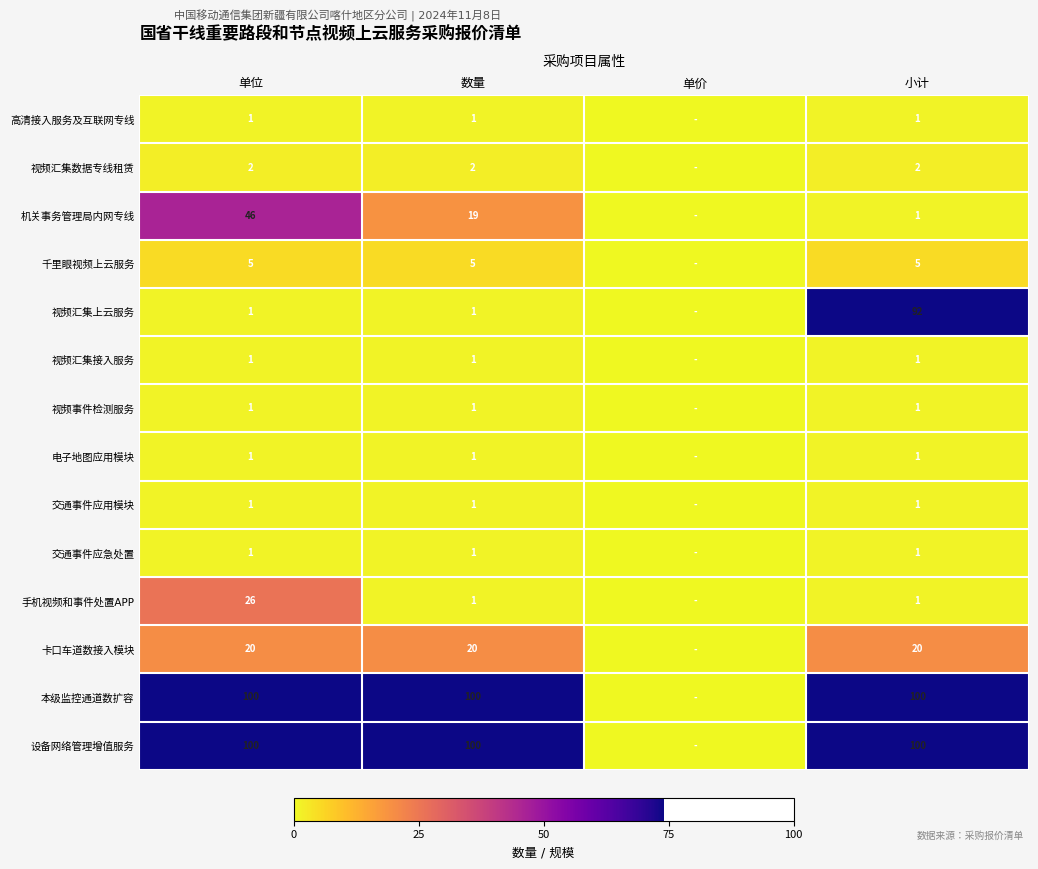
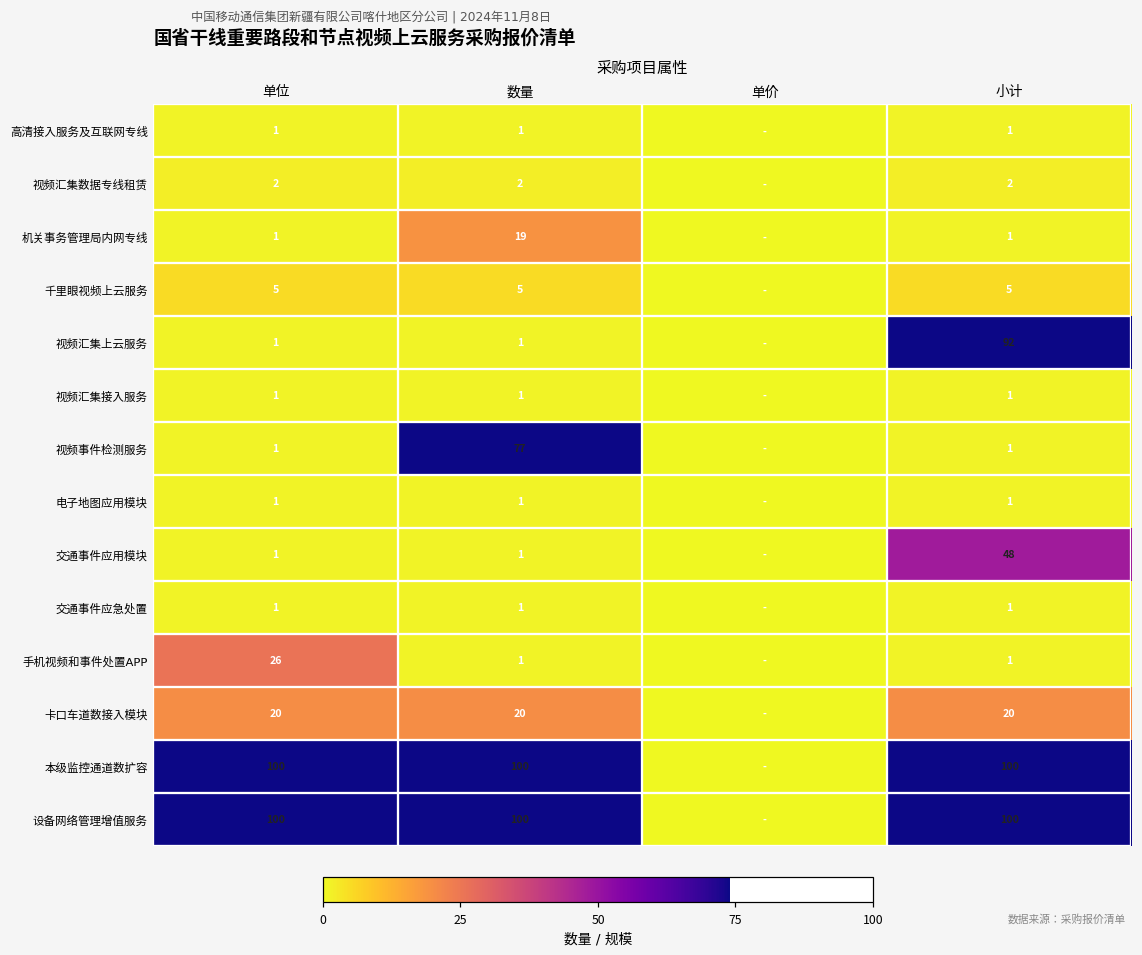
机关事务管理局内网专线, 单位: 46 -> 1
视频事件检测服务, 数量: 1 -> 77
交通事件应用模块, 小计: 1 -> 48
